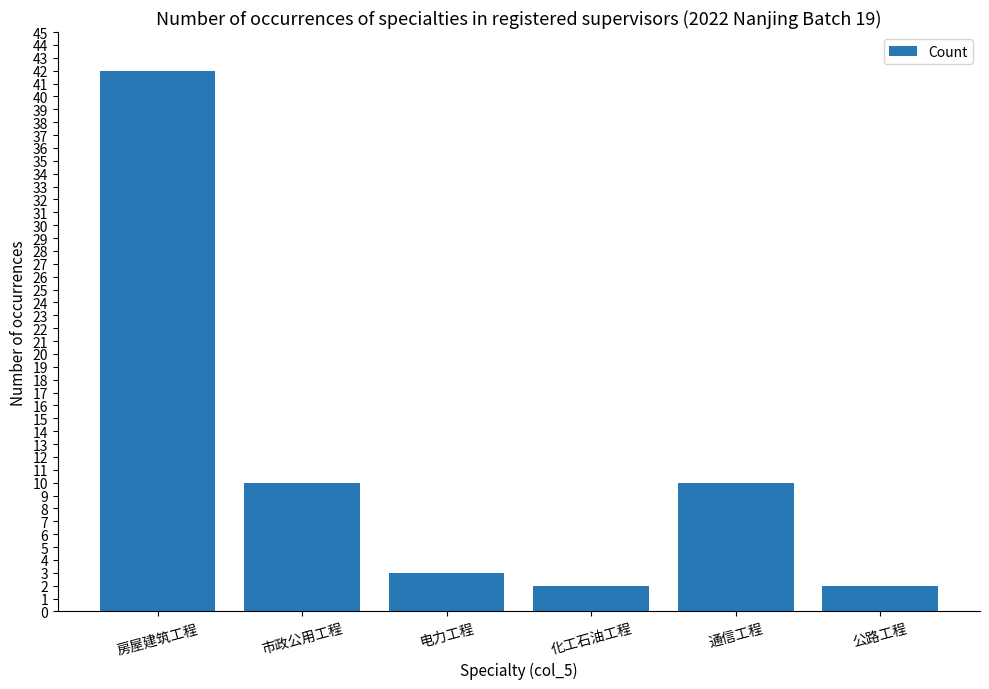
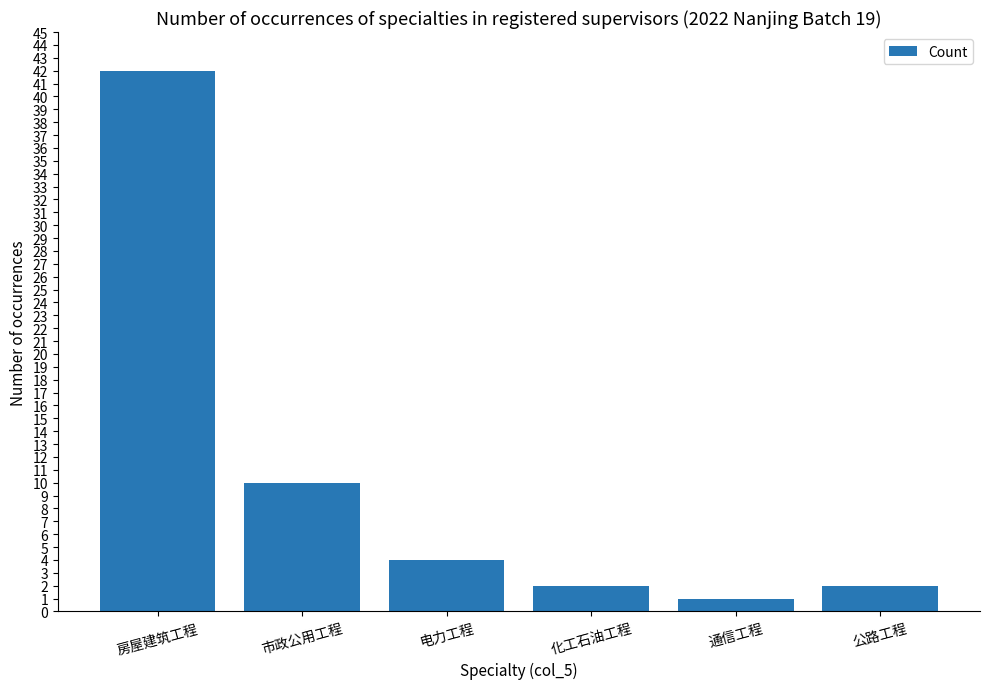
电力工程: 3 -> 4
通信工程: 10 -> 1
